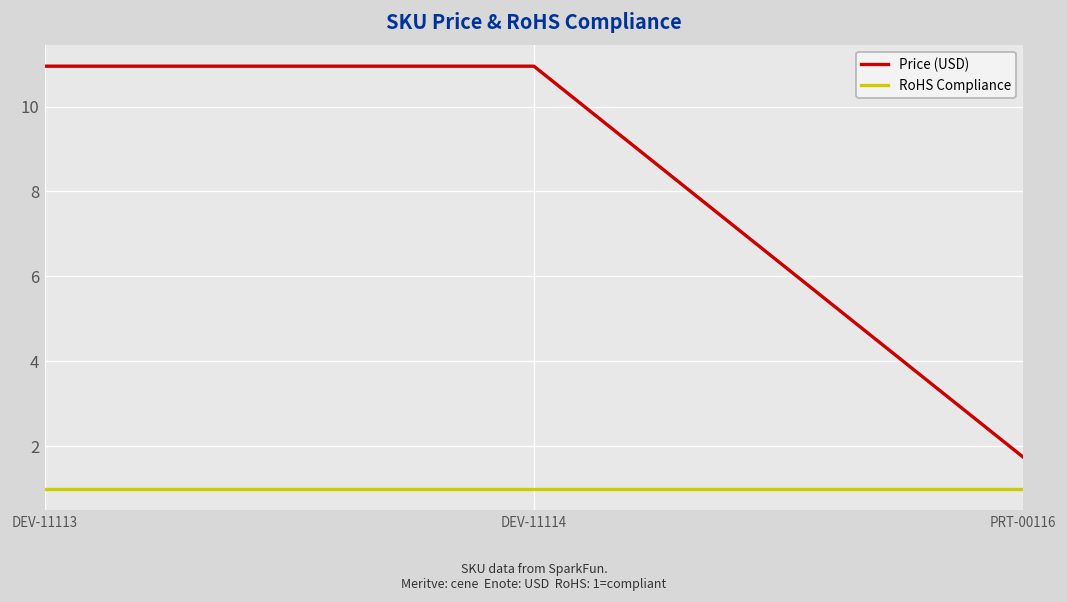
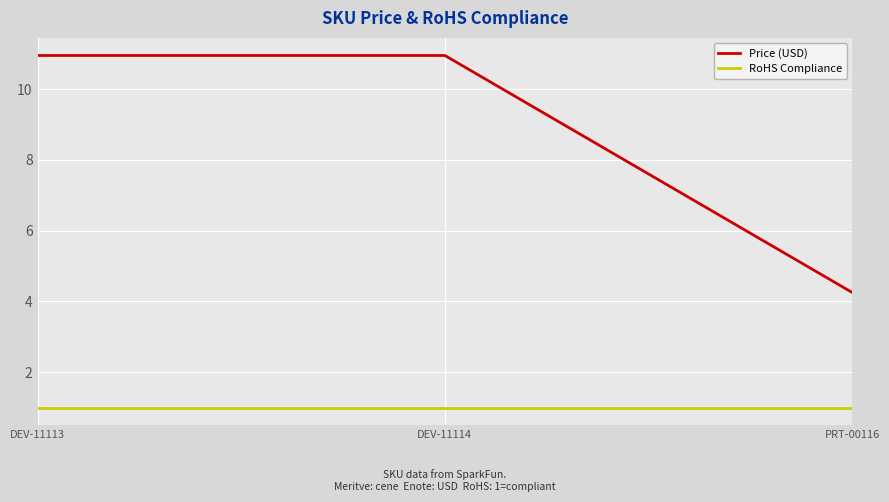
Price (USD), PRT-00116: 1.8 -> 4.3
